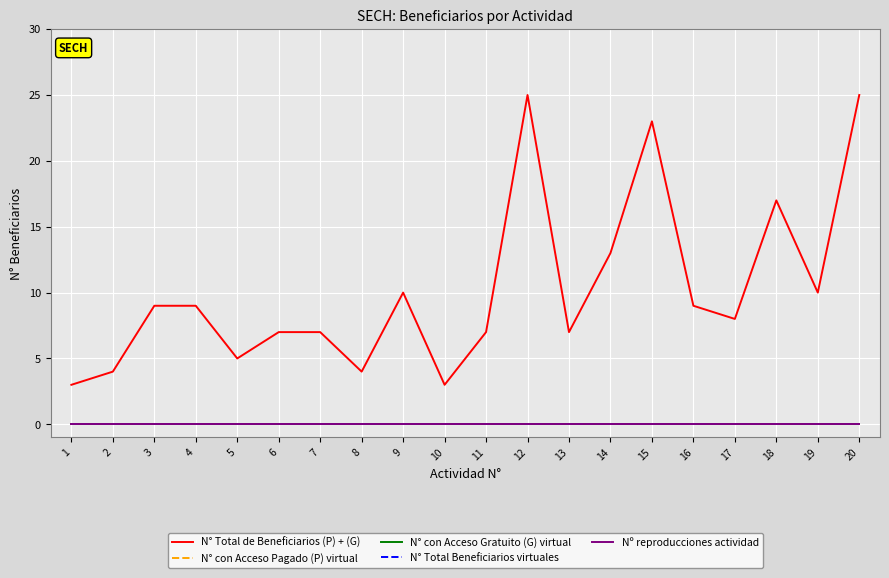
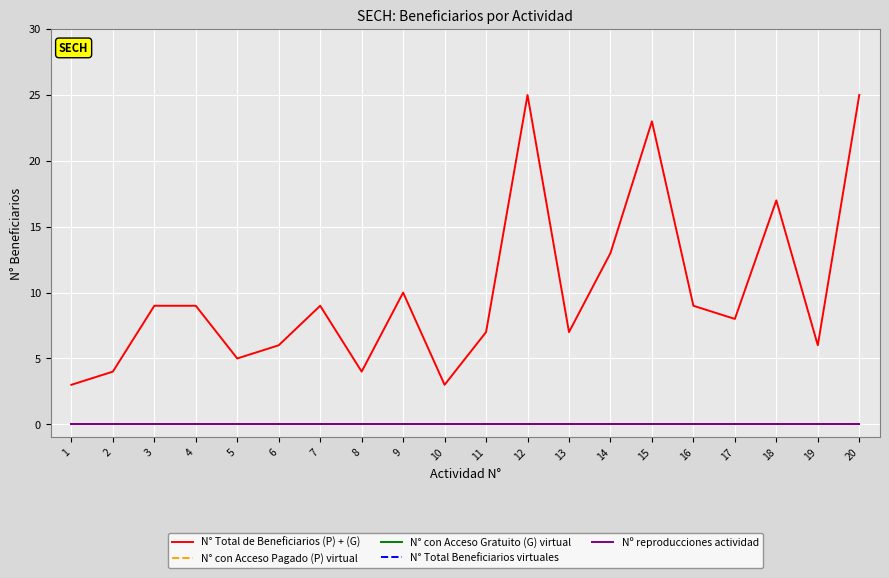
N° Total de Beneficiarios (P) + (G), 6: 7 -> 6
N° Total de Beneficiarios (P) + (G), 7: 7 -> 9
N° Total de Beneficiarios (P) + (G), 19: 10 -> 6
